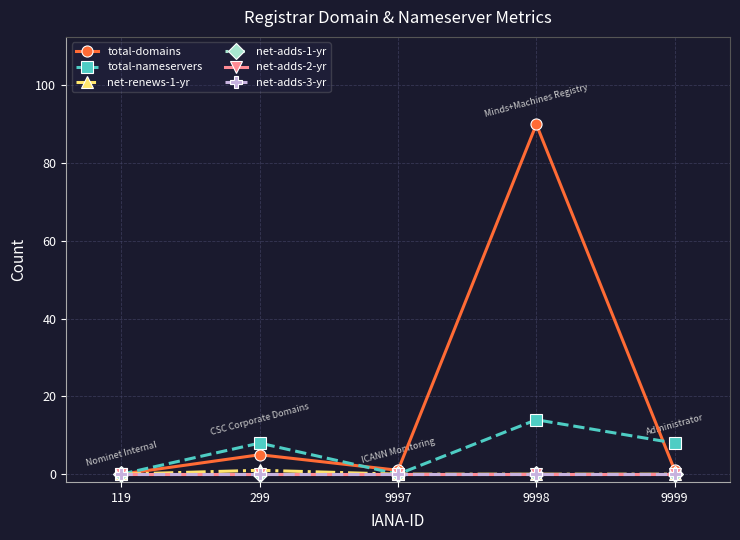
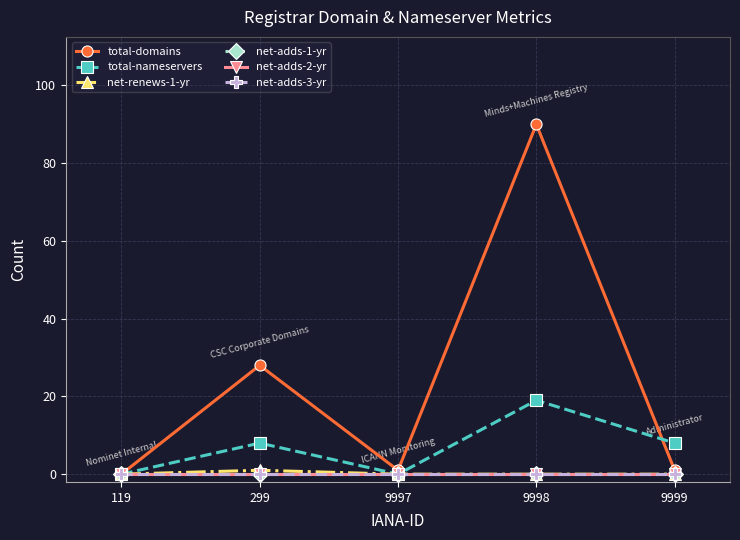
total-domains, 299: 5 -> 28
total-nameservers, 9998: 14 -> 19
